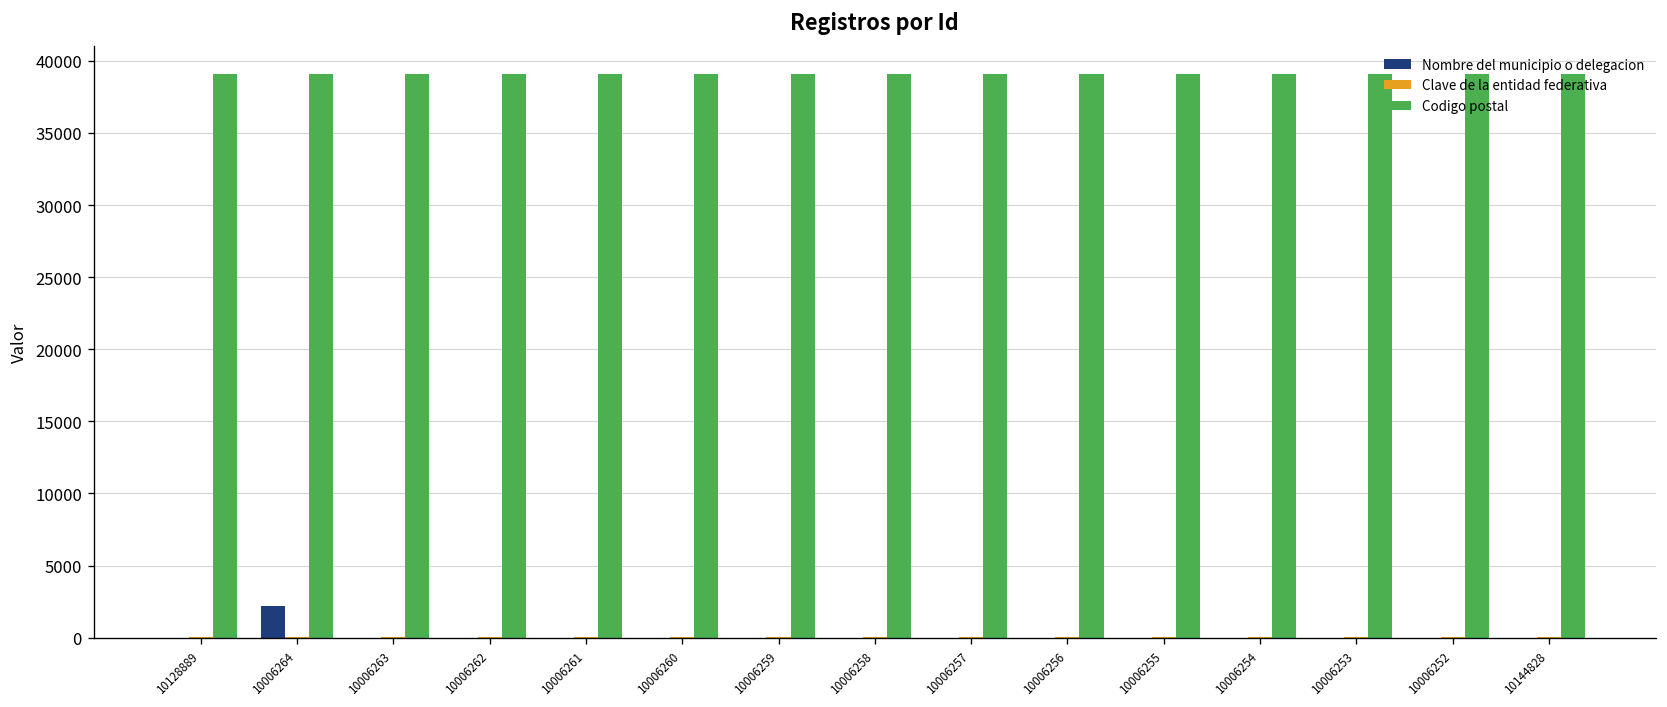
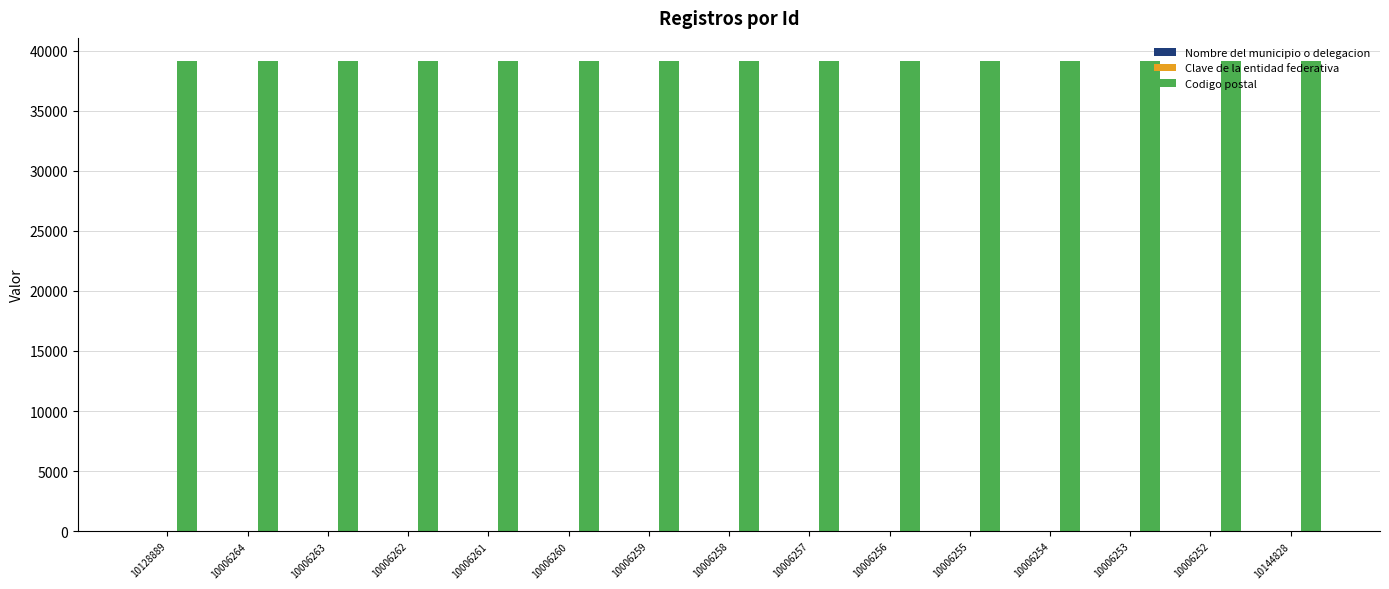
Nombre del municipio o delegacion, 10006264: 2200 -> 0
